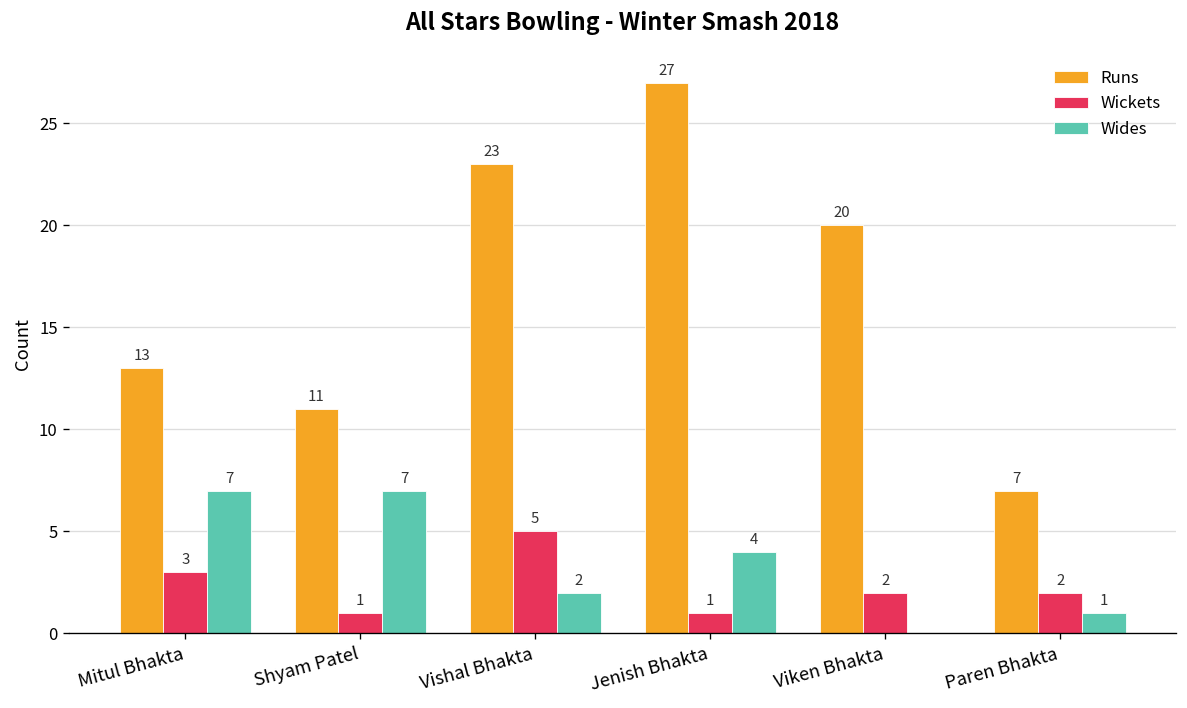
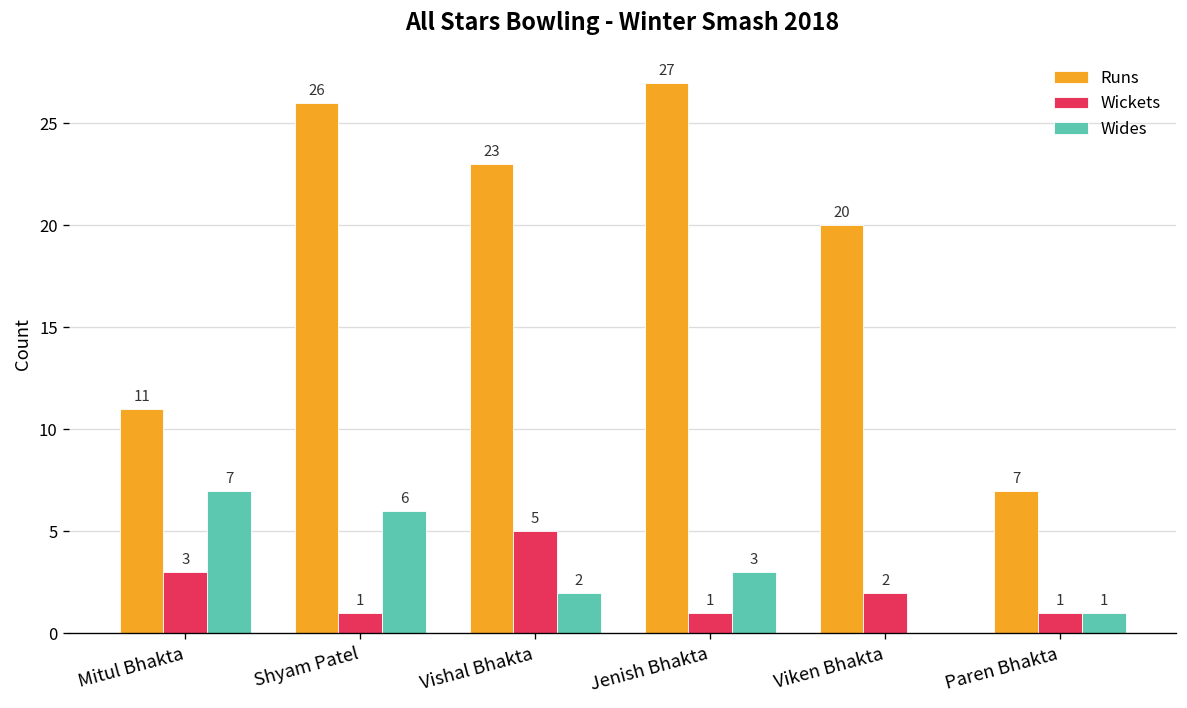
Runs, Mitul Bhakta: 13 -> 11
Runs, Shyam Patel: 11 -> 26
Wides, Shyam Patel: 7 -> 6
Wides, Jenish Bhakta: 4 -> 3
Wickets, Paren Bhakta: 2 -> 1
